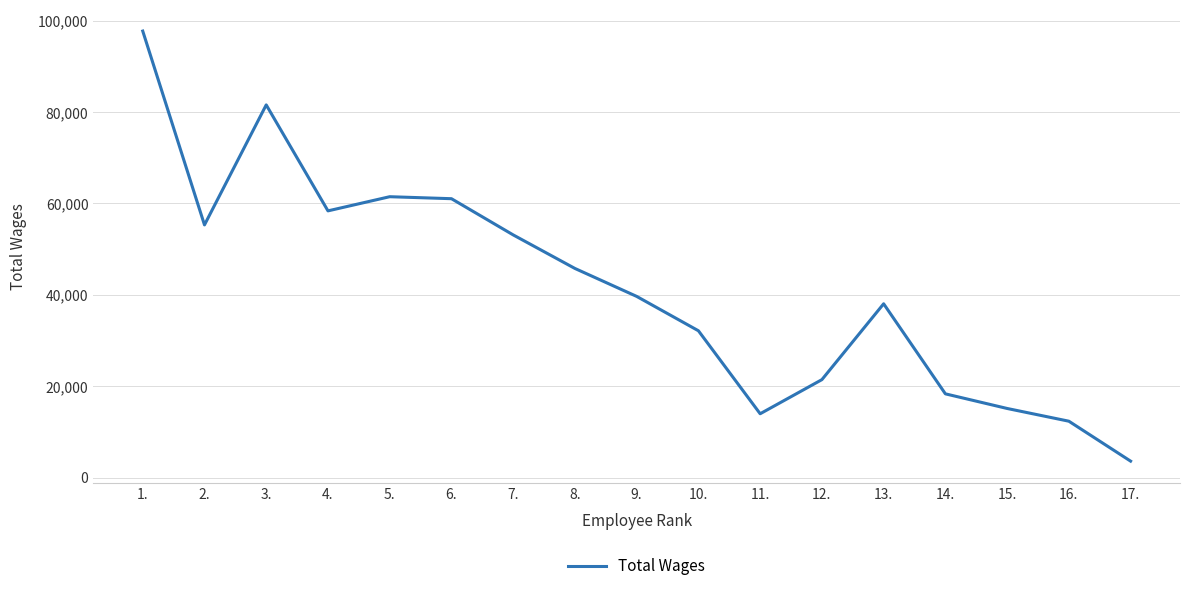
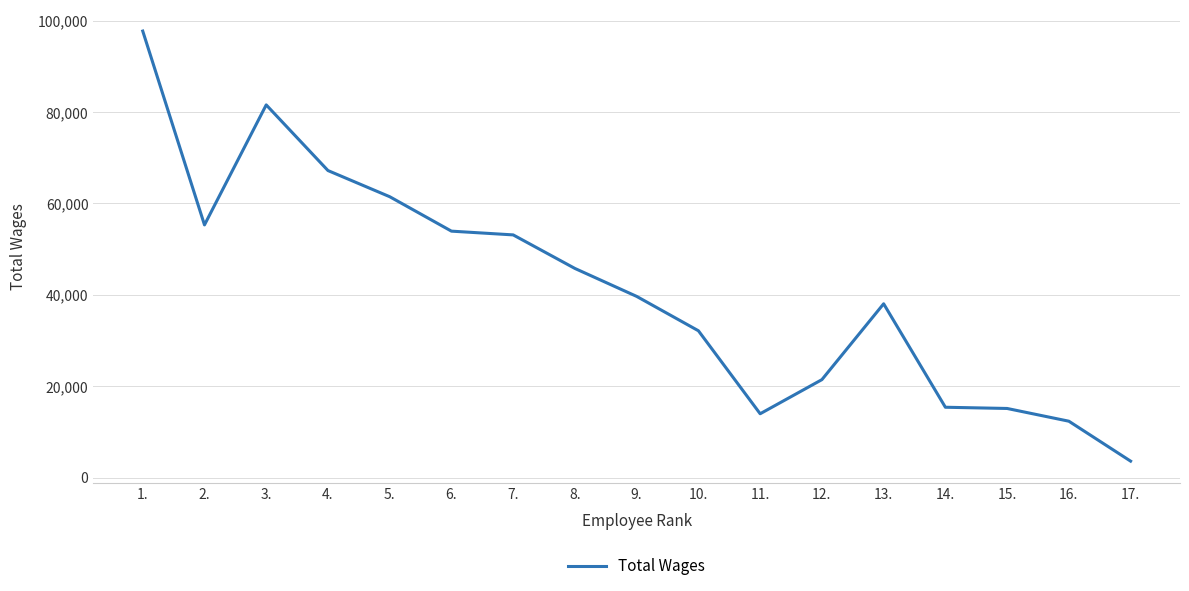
4.: 58,000 -> 67,000
6.: 61,000 -> 54,000
14.: 18,000 -> 15,000
